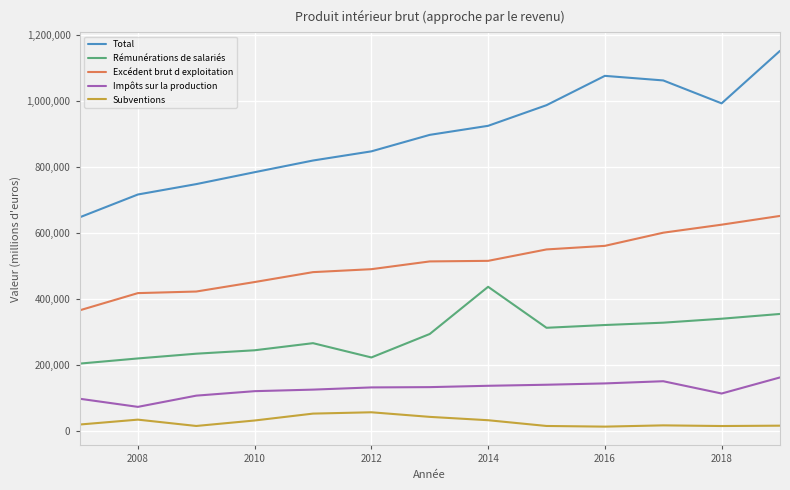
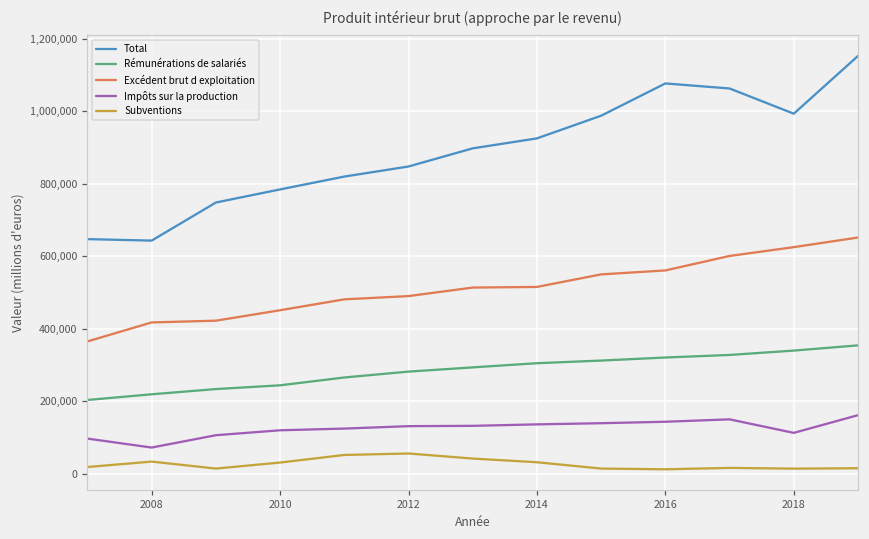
Total, 2008: 720,000 -> 640,000
Rémunérations de salariés, 2012: 220,000 -> 280,000
Rémunérations de salariés, 2014: 440,000 -> 310,000
